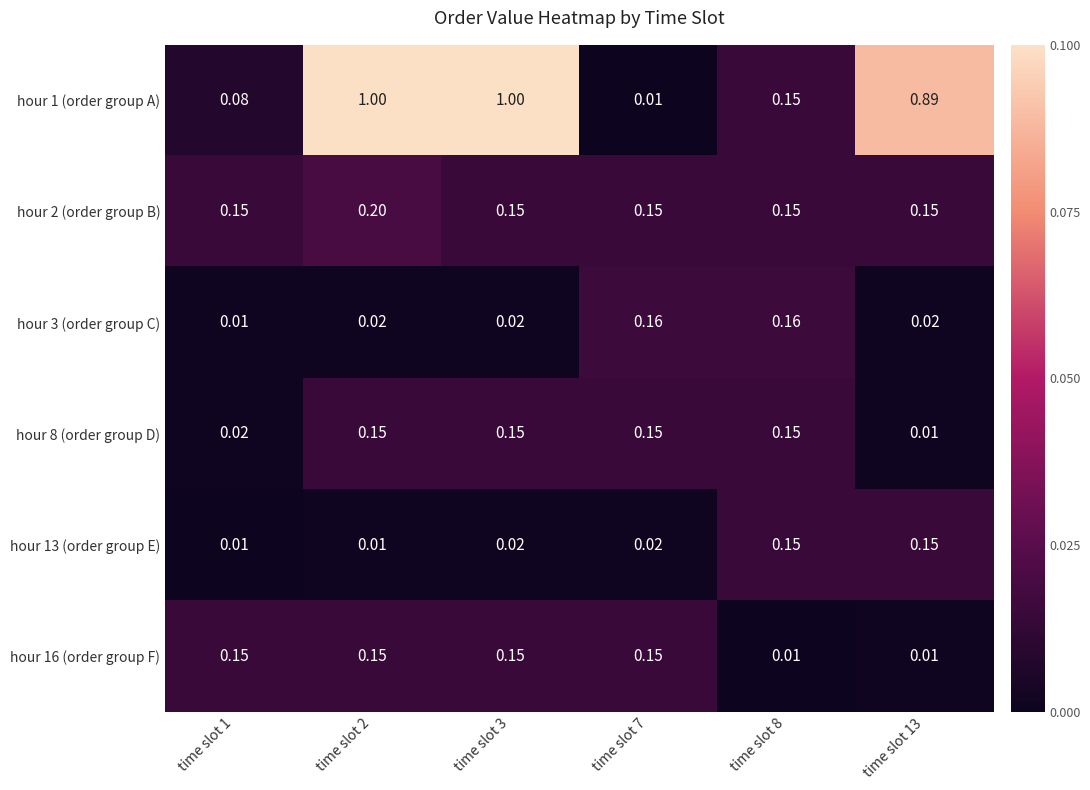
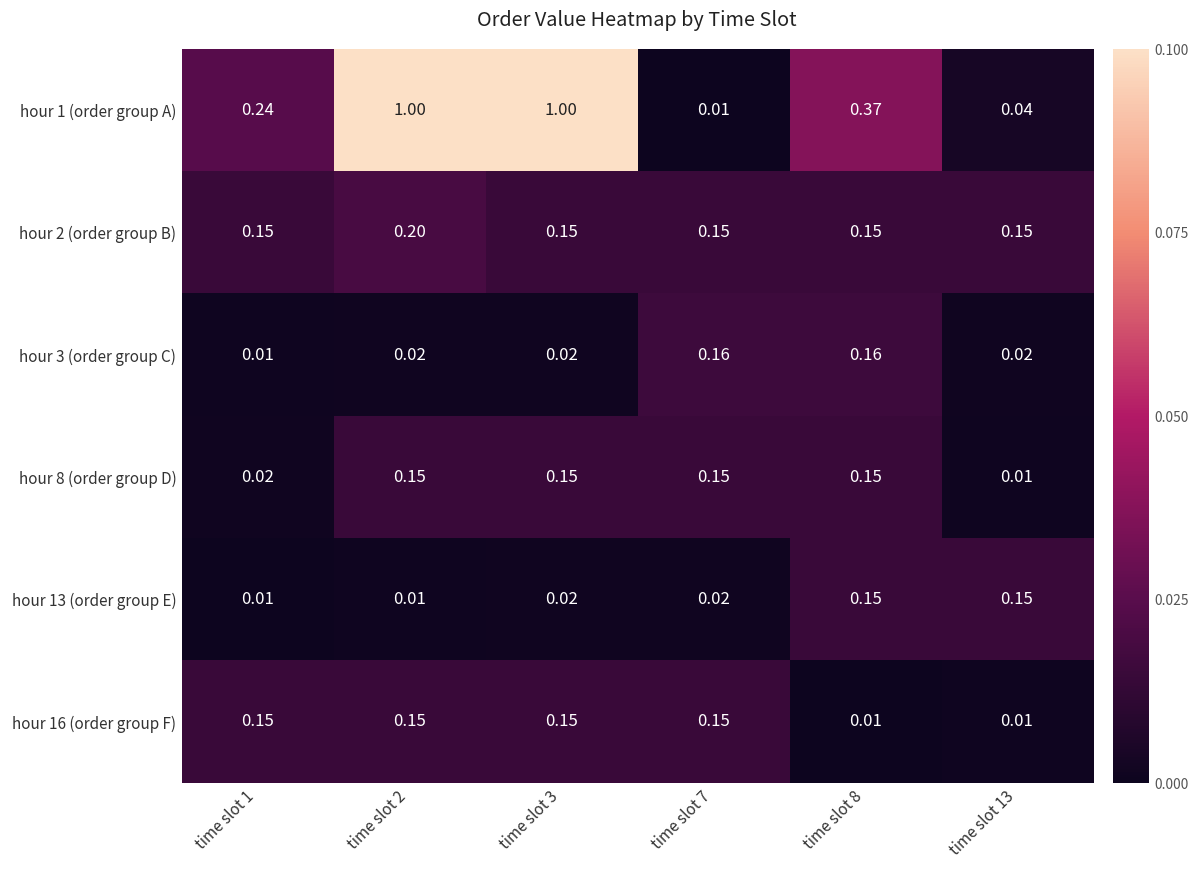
hour 1 (order group A), time slot 1: 0.08 -> 0.24
hour 1 (order group A), time slot 8: 0.15 -> 0.37
hour 1 (order group A), time slot 13: 0.89 -> 0.04
